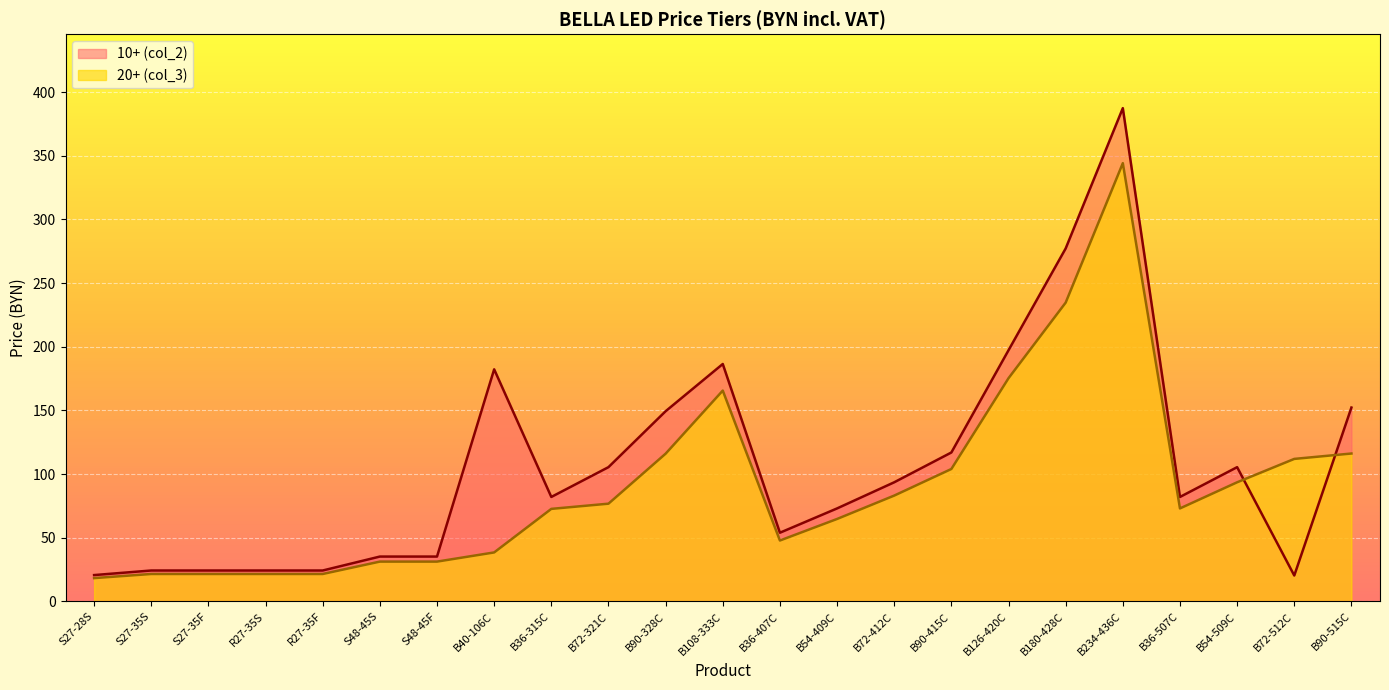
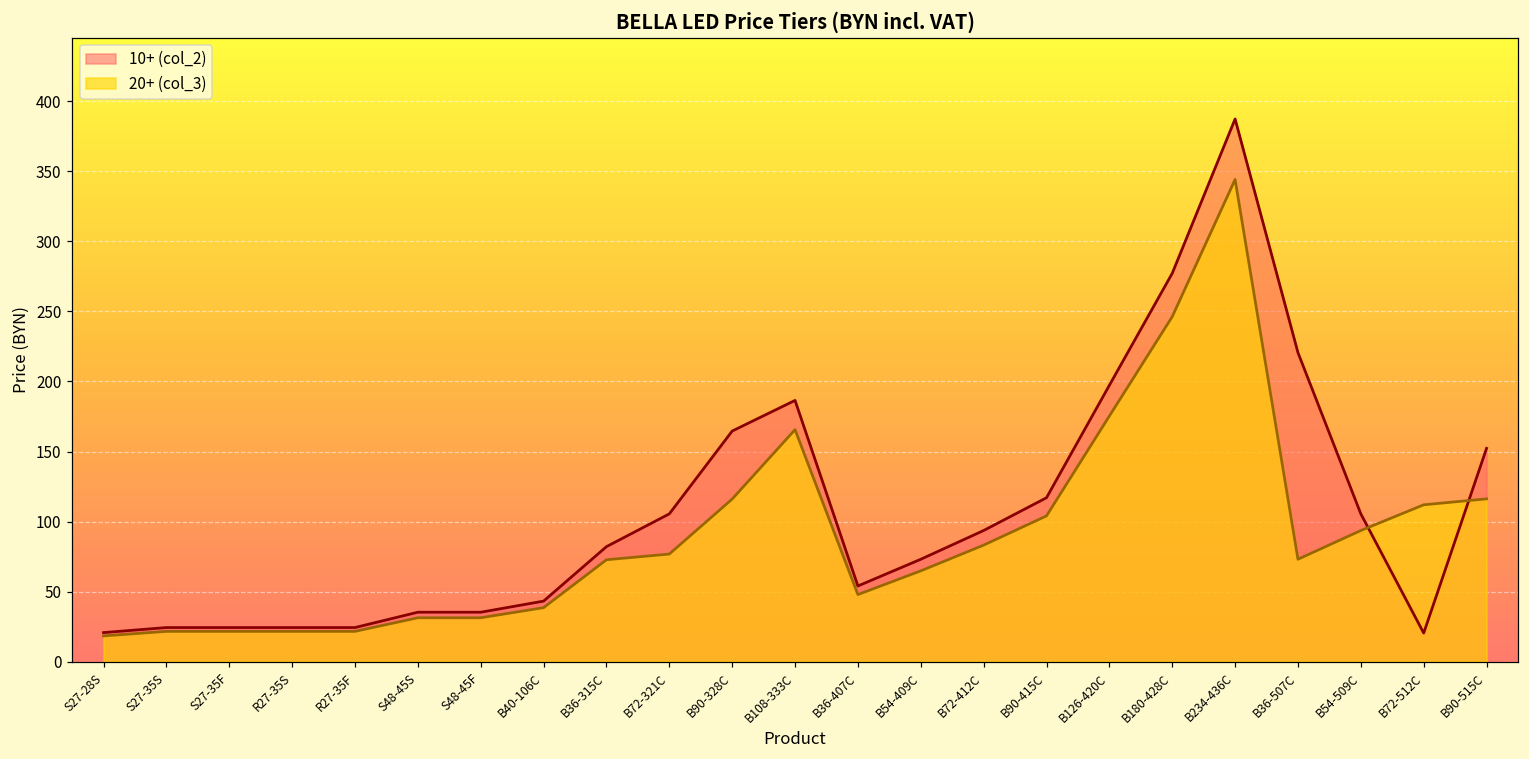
10+ (col_2), B40-106C: 182 -> 43
10+ (col_2), B90-328C: 149 -> 165
20+ (col_3), B180-428C: 235 -> 246
10+ (col_2), B36-507C: 82 -> 221
